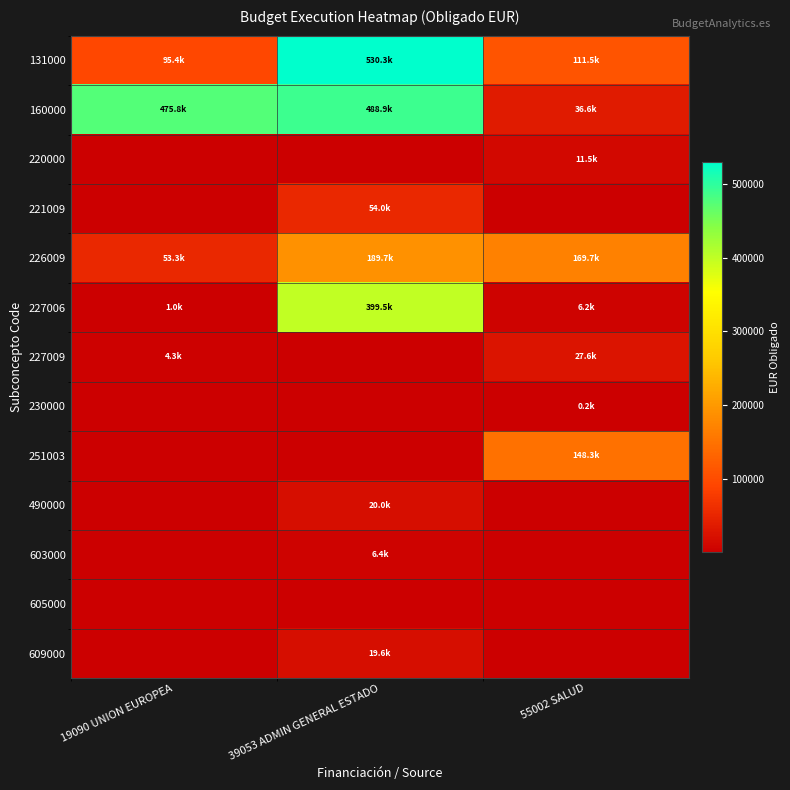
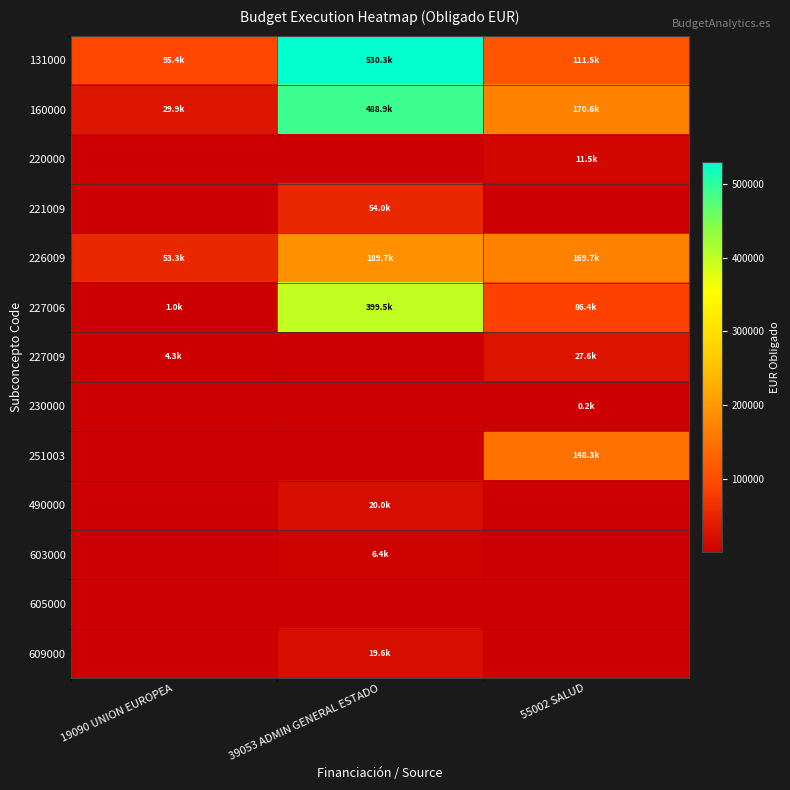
160000, 19090 UNION EUROPEA: 475.8k -> 29.9k
160000, 55002 SALUD: 36.6k -> 170.6k
227006, 55002 SALUD: 6.2k -> 86.4k
